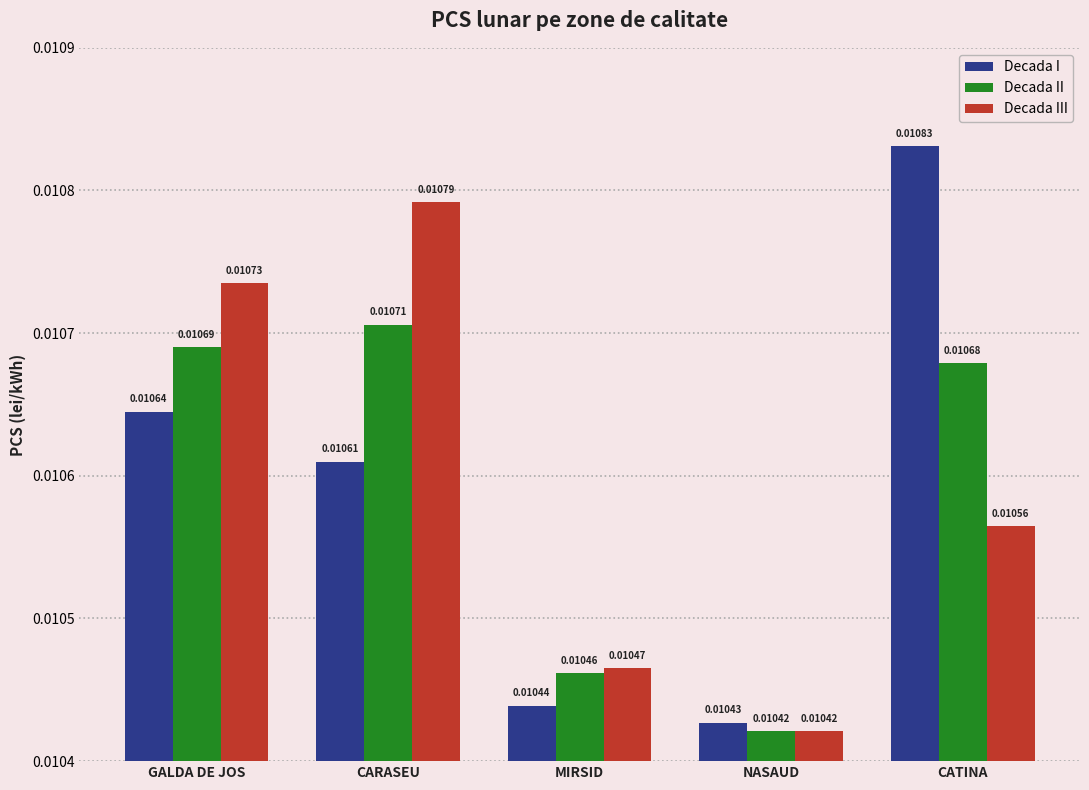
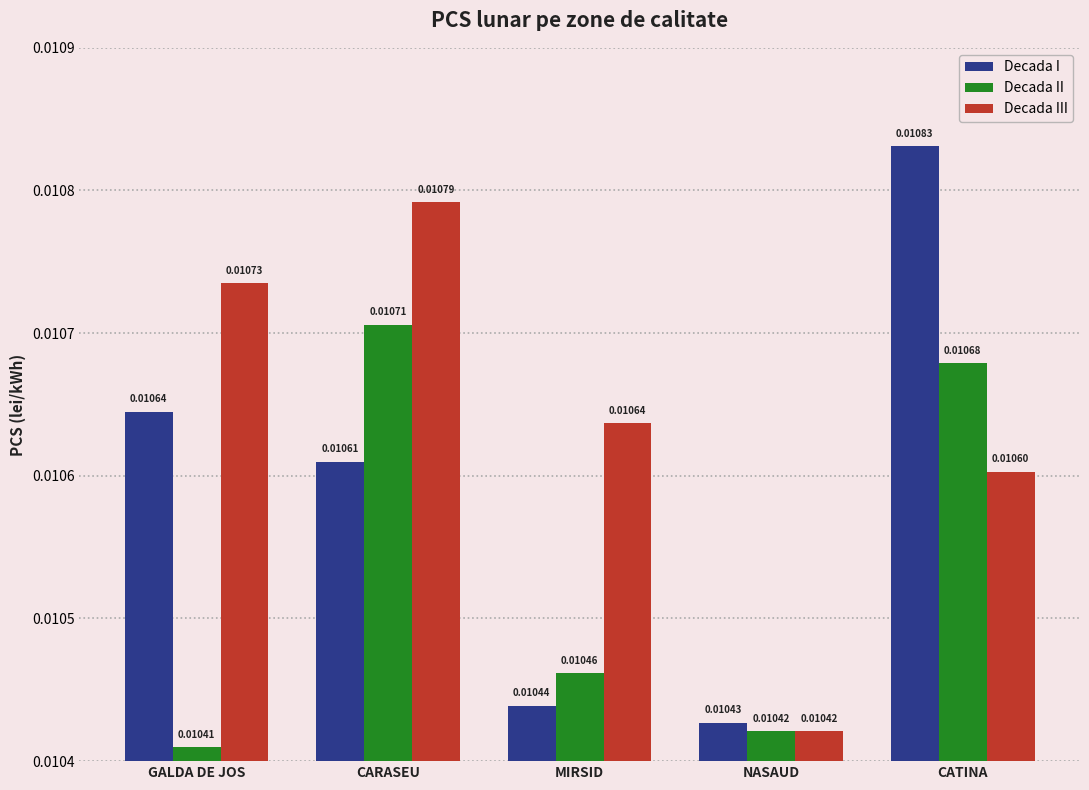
Decada II, GALDA DE JOS: 0.01069 -> 0.01041
Decada III, MIRSID: 0.01047 -> 0.01064
Decada III, CATINA: 0.01056 -> 0.01060
